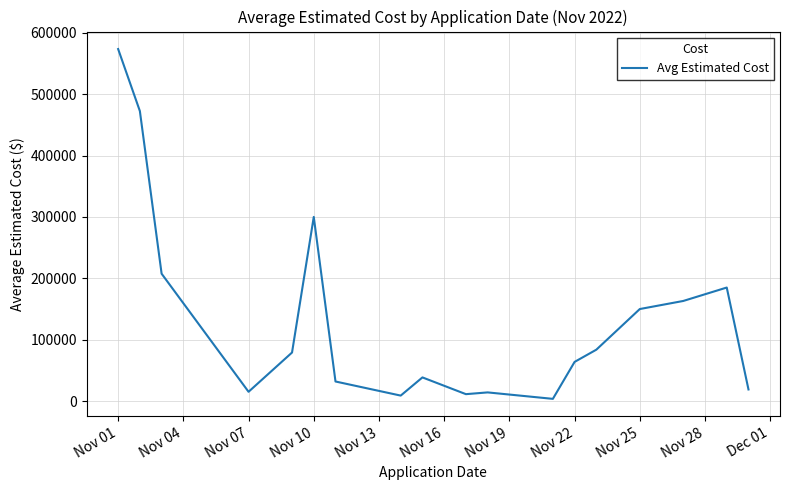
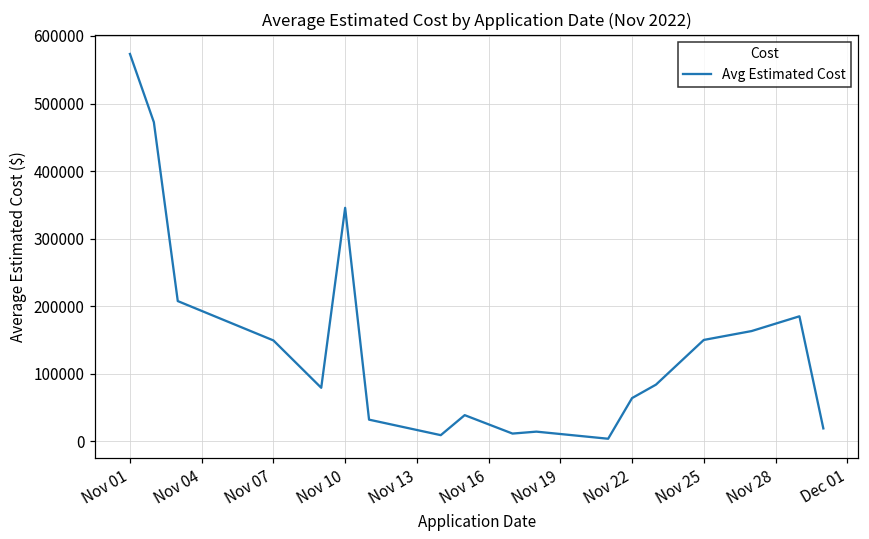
Nov 07: 20000 -> 150000
Nov 10: 300000 -> 350000
